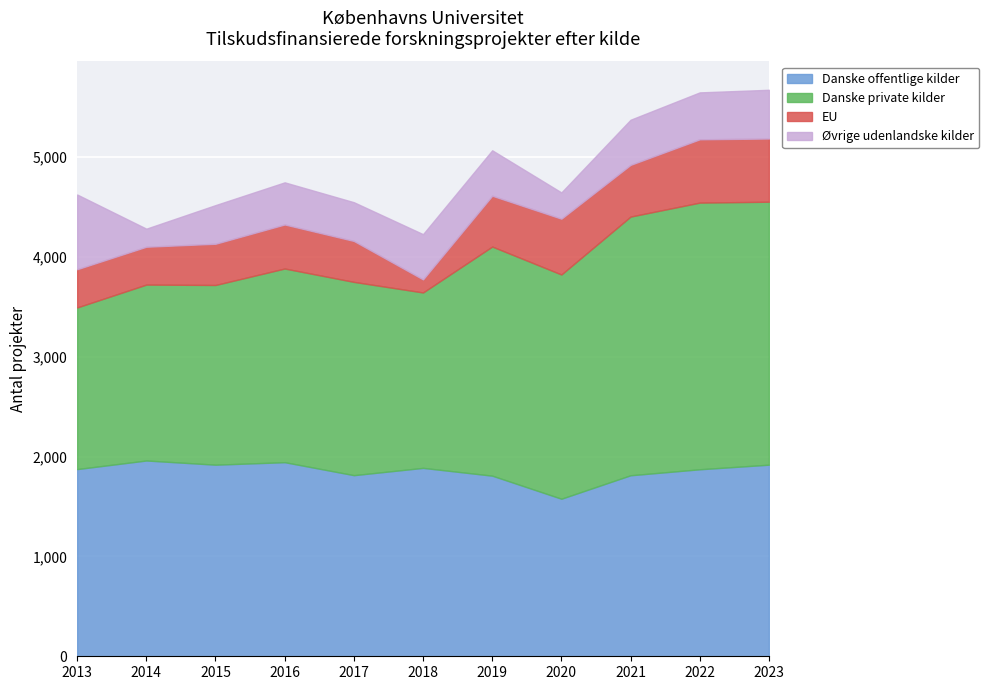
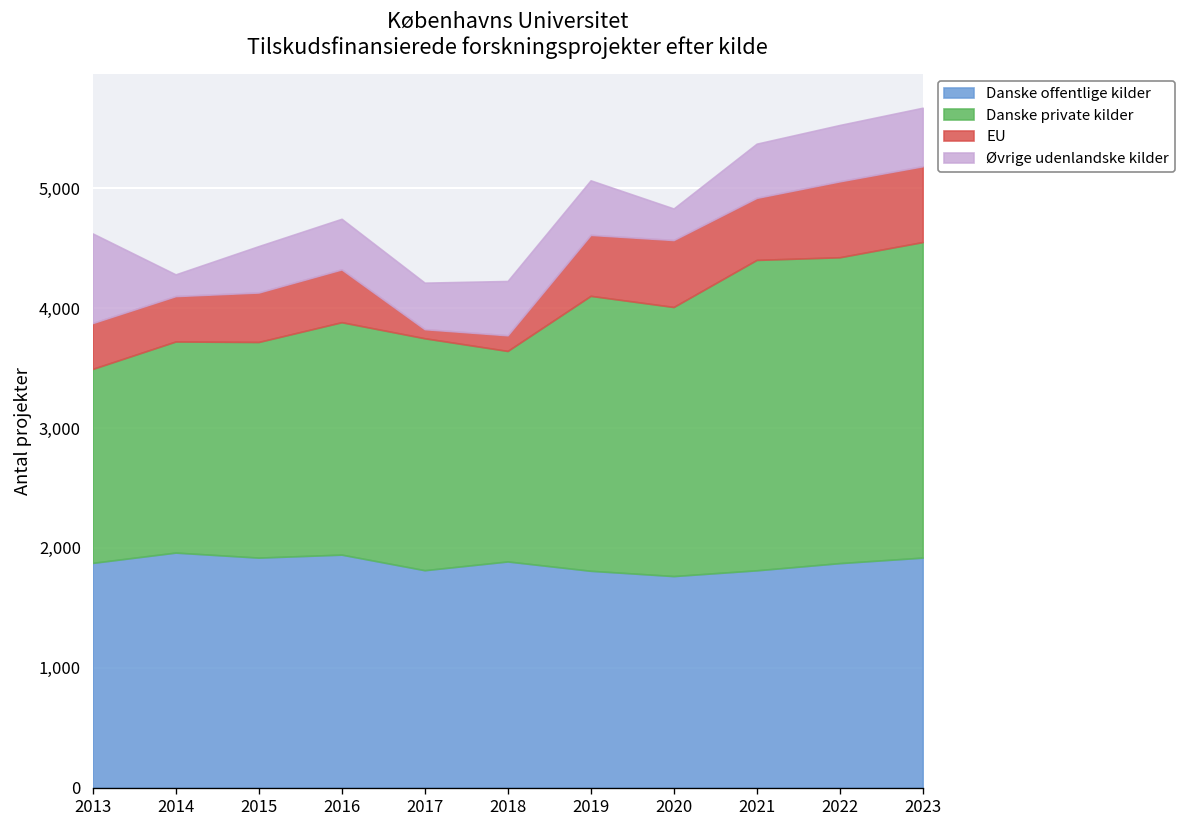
EU, 2017: 400 -> 100
Danske offentlige kilder, 2020: 1,600 -> 1,800
Danske private kilder, 2022: 2,700 -> 2,600
